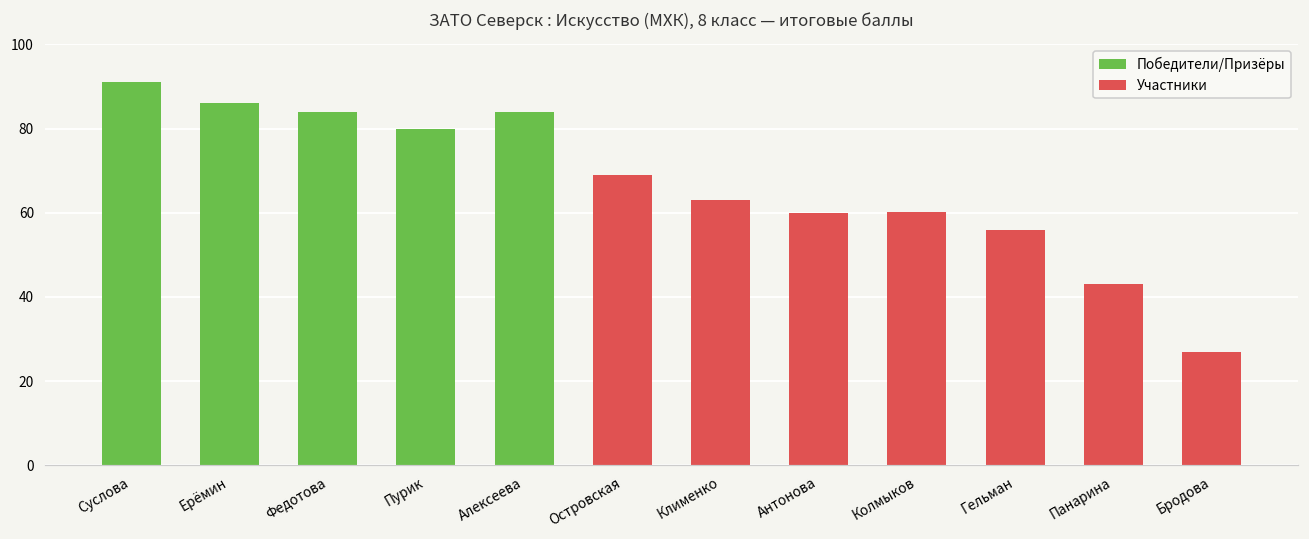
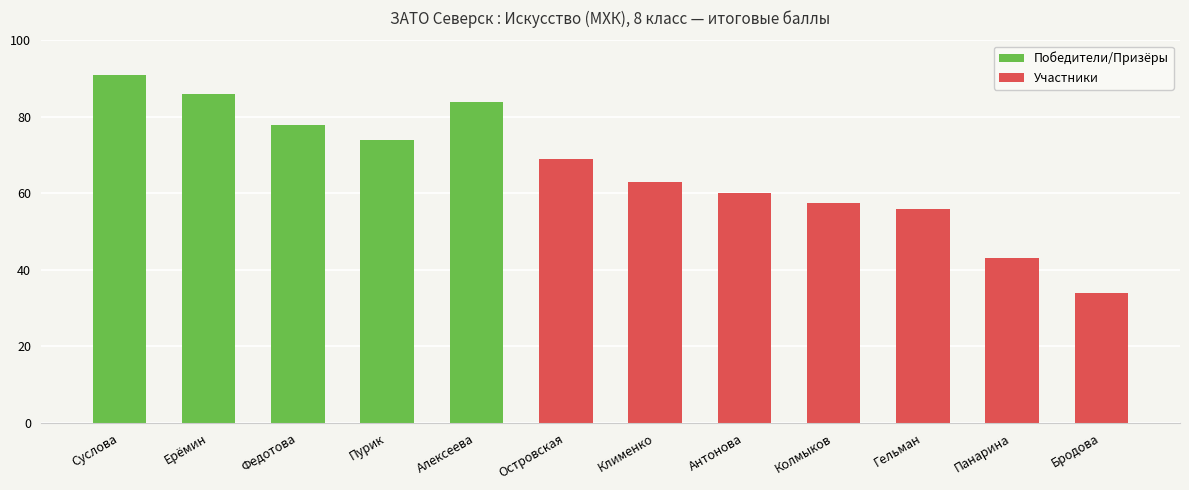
Федотова: 84 -> 78
Пурик: 80 -> 74
Колмыков: 60 -> 58
Бродова: 27 -> 34
